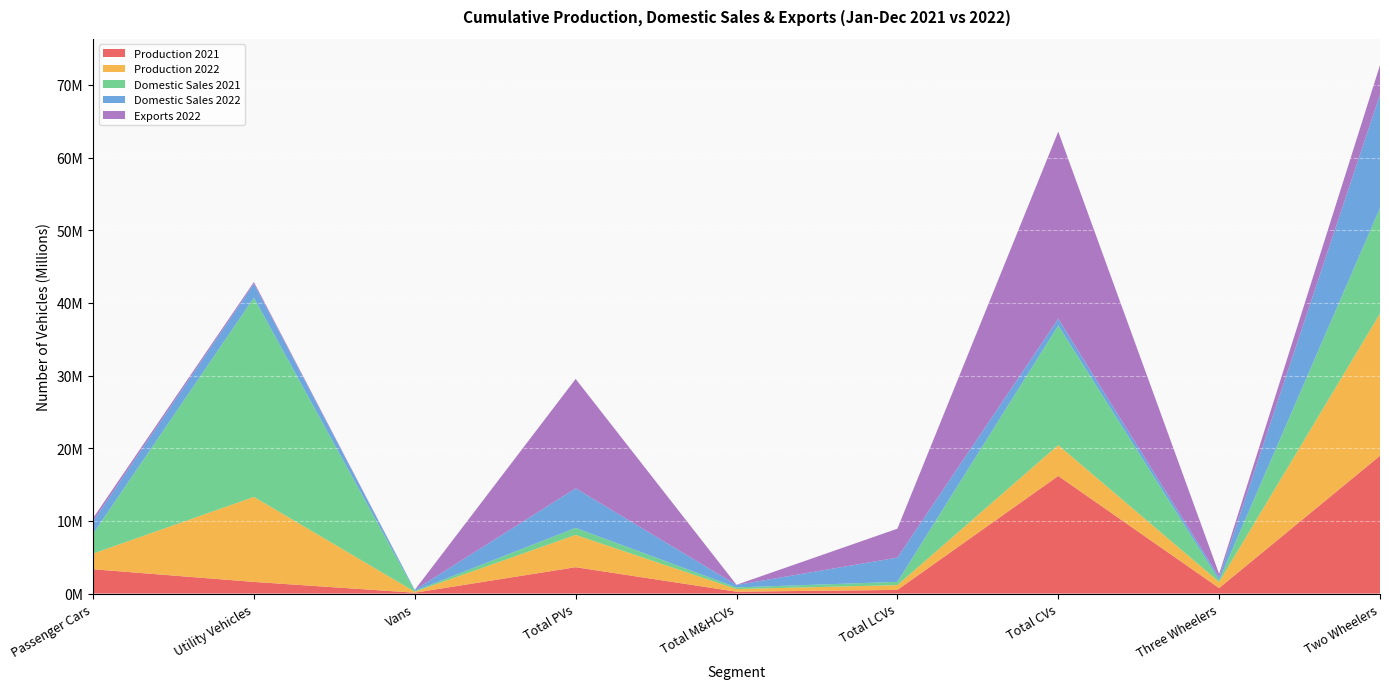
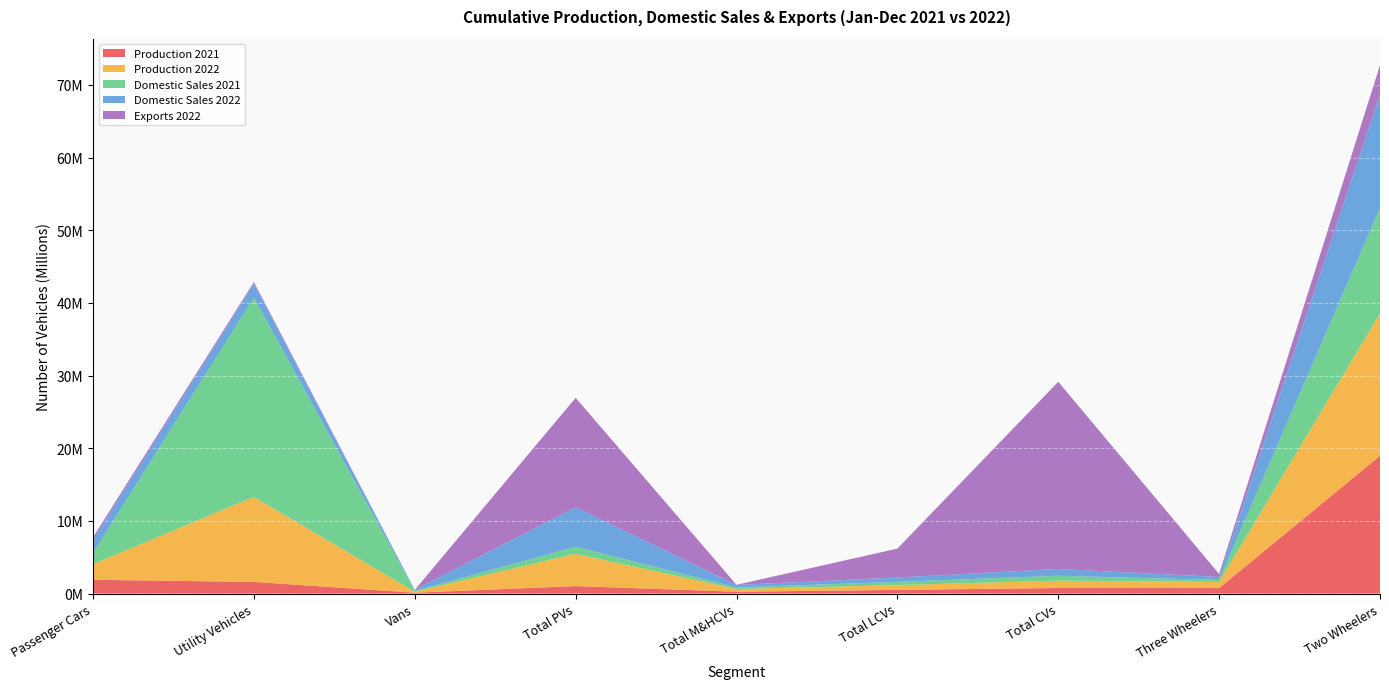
Production 2021, Passenger Cars: 3000000 -> 2000000
Domestic Sales 2021, Passenger Cars: 3000000 -> 2000000
Production 2021, Total PVs: 4000000 -> 1000000
Domestic Sales 2022, Total LCVs: 3000000 -> 1000000
Production 2021, Total CVs: 16000000 -> 1000000
Production 2022, Total CVs: 4000000 -> 1000000
Domestic Sales 2021, Total CVs: 16000000 -> 1000000
